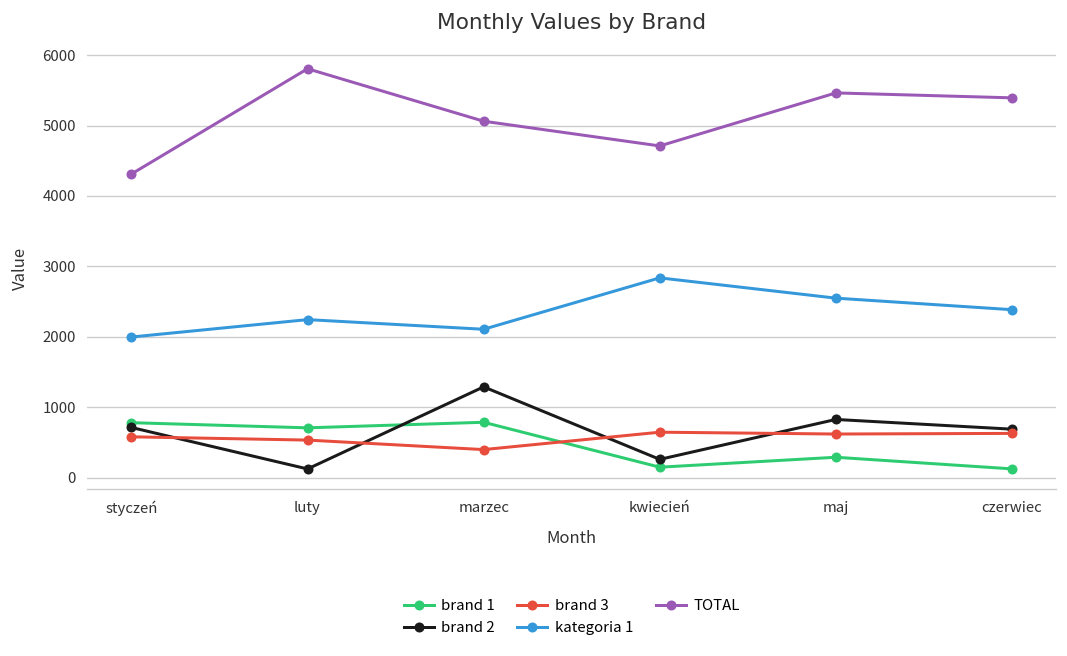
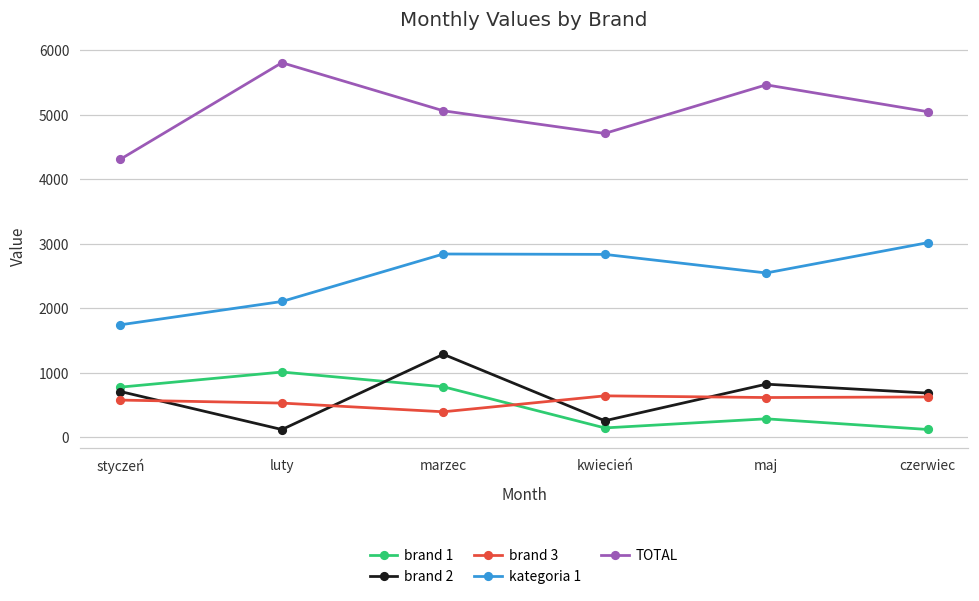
kategoria 1, styczeń: 2000 -> 1700
brand 1, luty: 700 -> 1000
kategoria 1, luty: 2200 -> 2100
kategoria 1, marzec: 2100 -> 2800
kategoria 1, czerwiec: 2400 -> 3000
TOTAL, czerwiec: 5400 -> 5000
